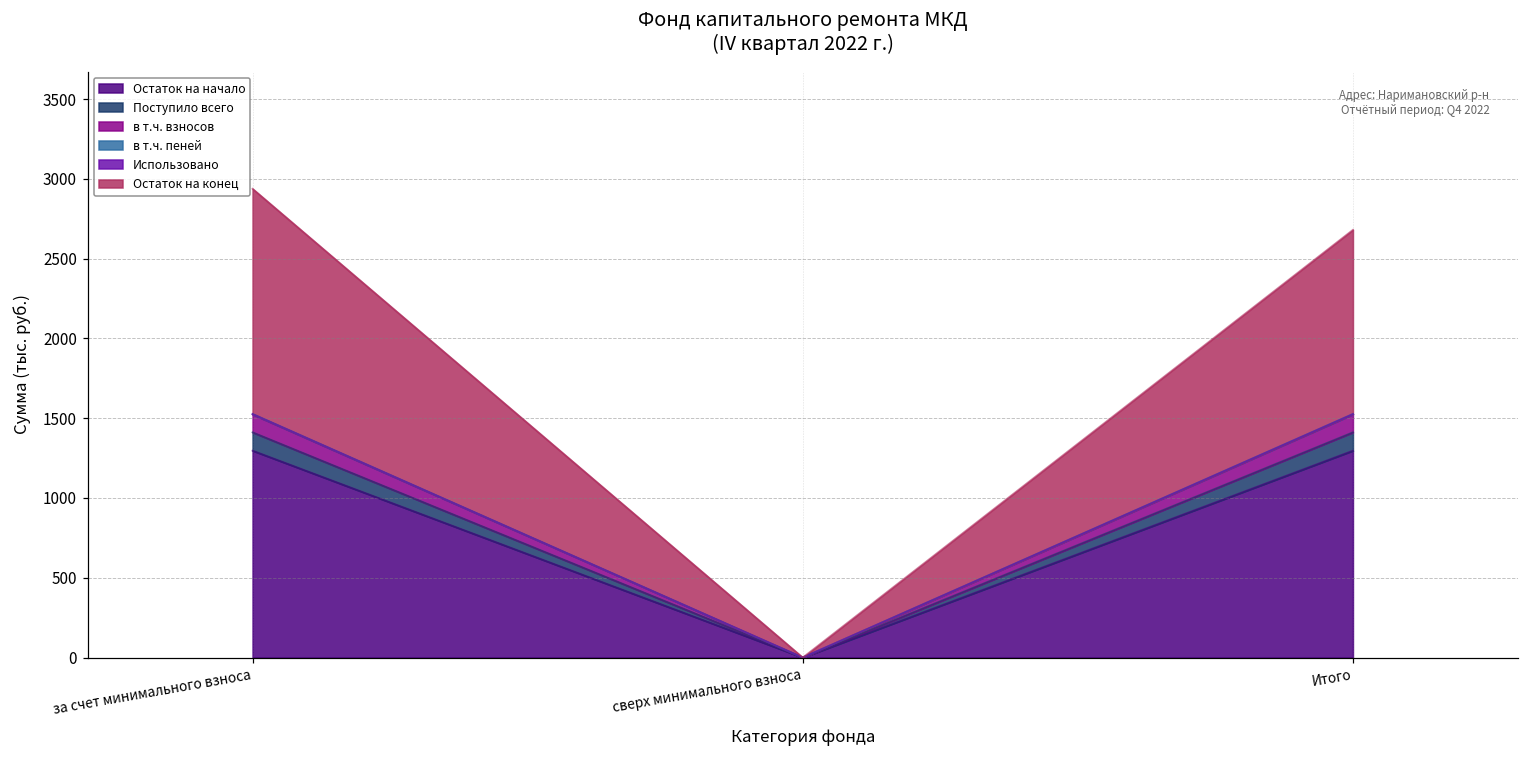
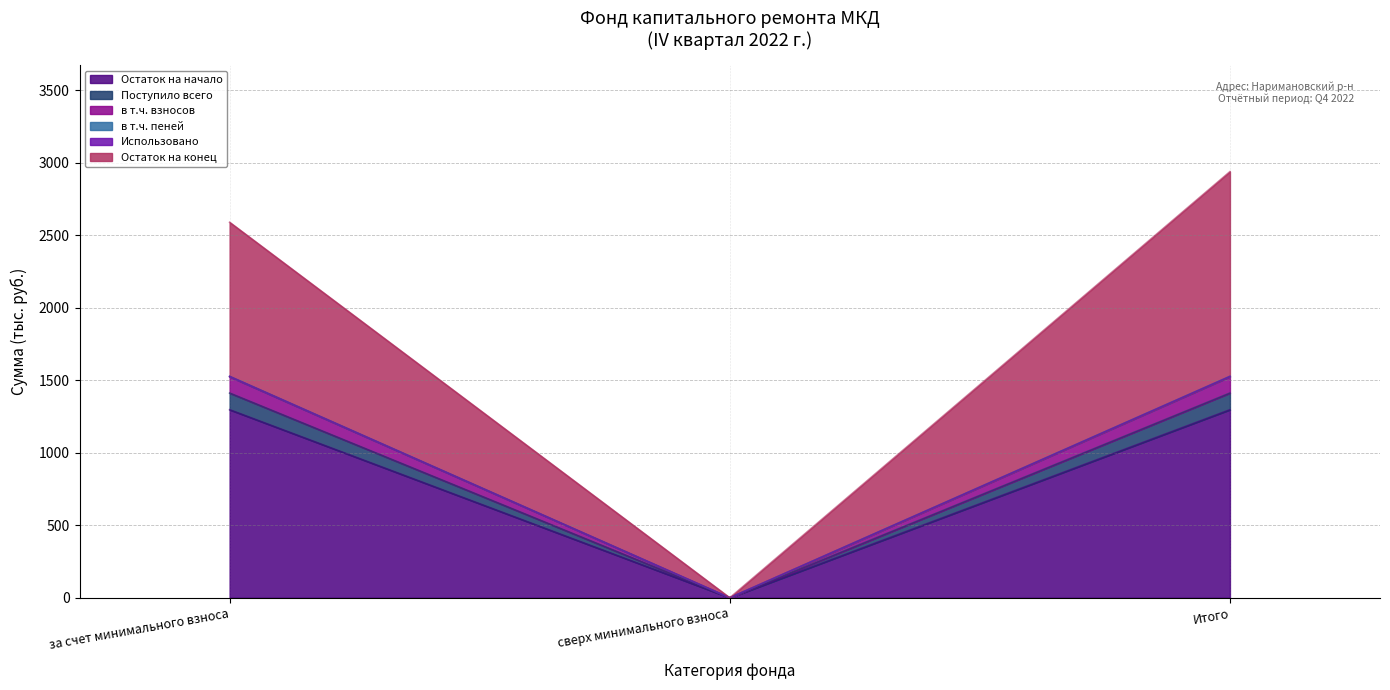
Остаток на конец, за счет минимального взноса: 1410 -> 1060
Остаток на конец, Итого: 1150 -> 1410
